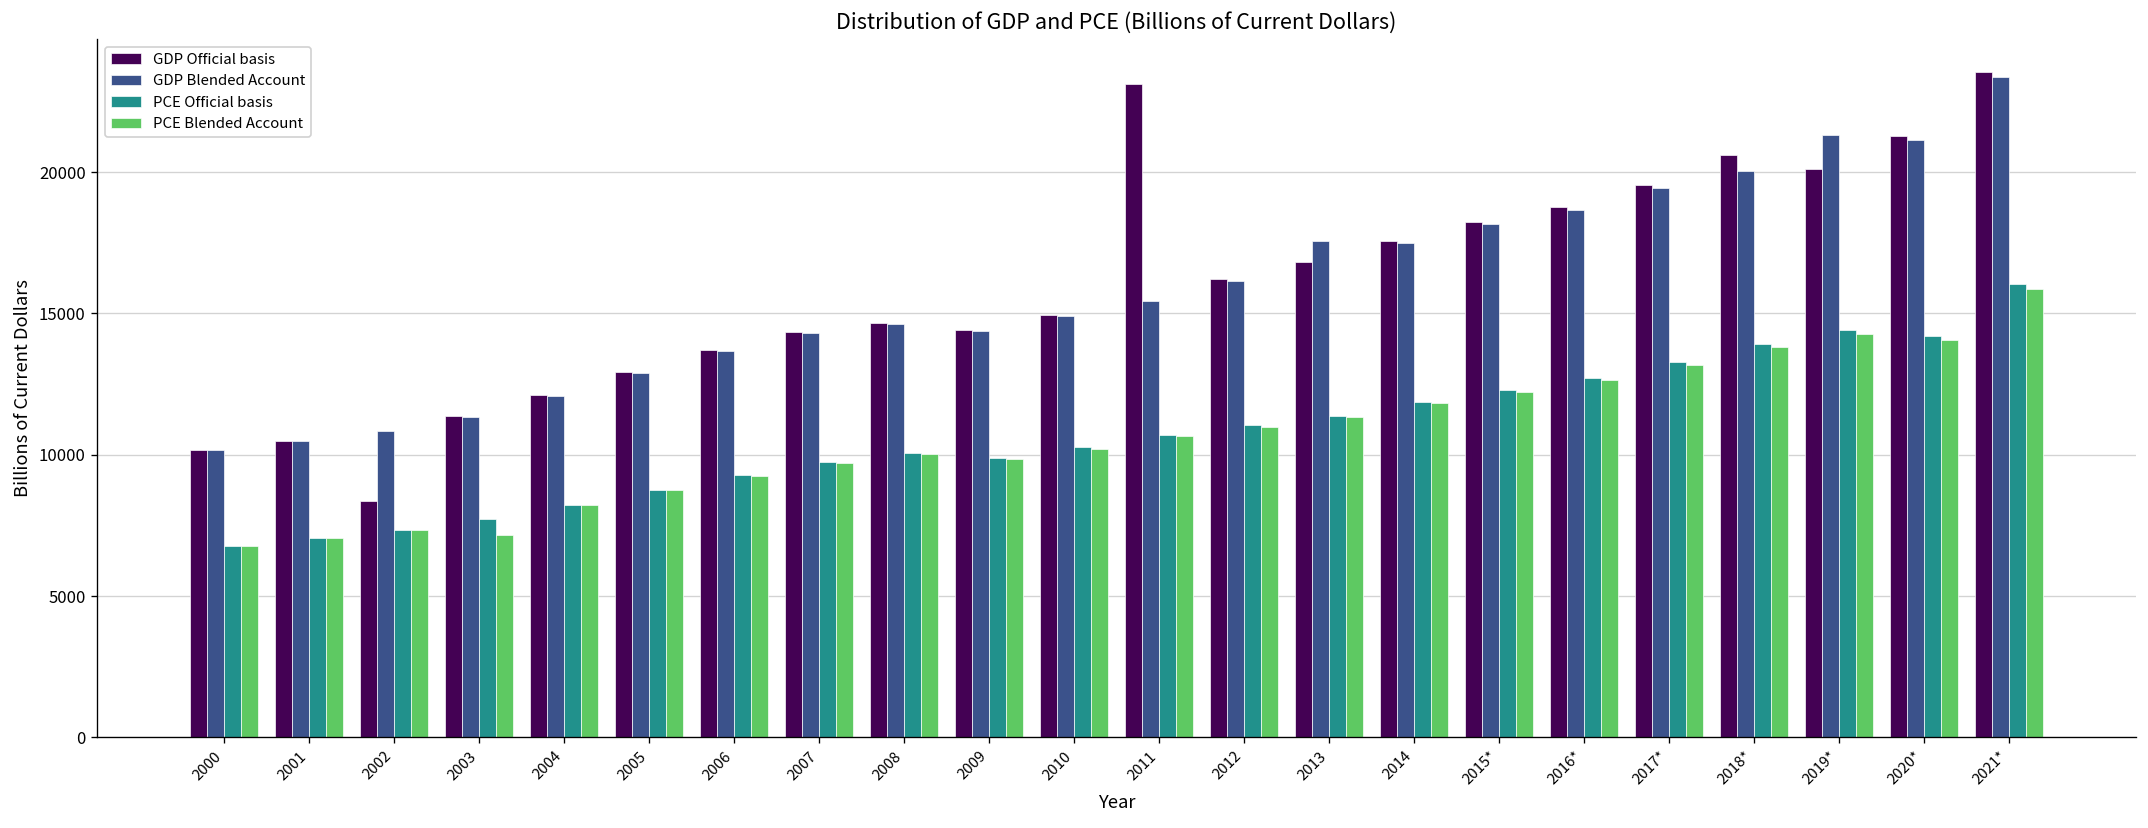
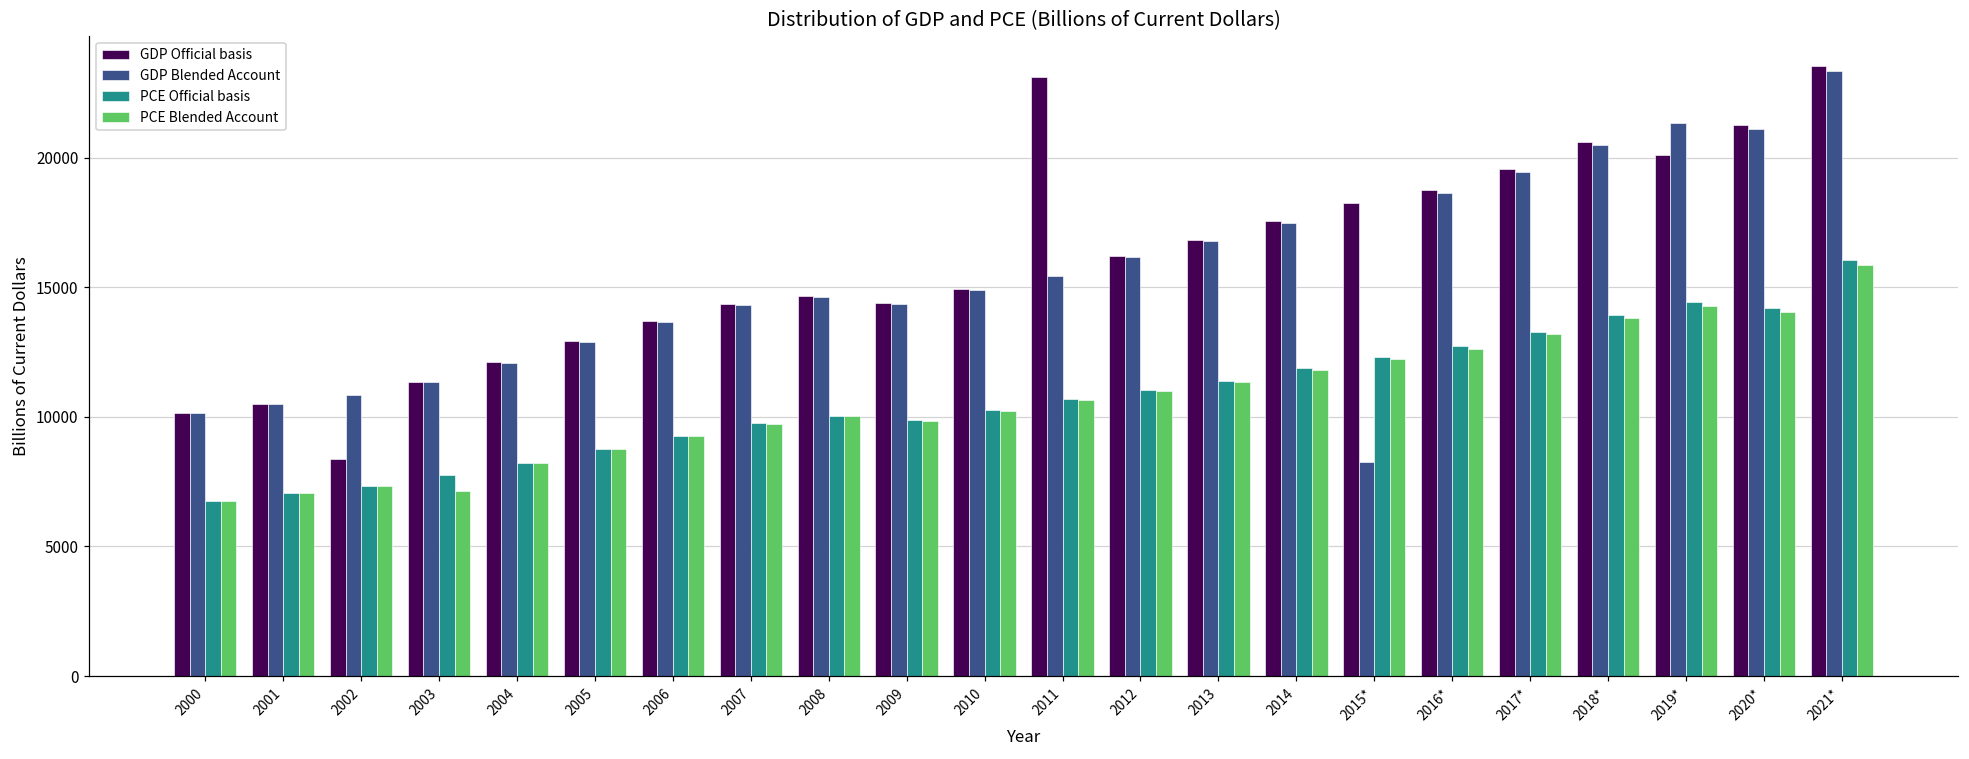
GDP Blended Account, 2013: 17600 -> 16800
GDP Blended Account, 2015*: 18200 -> 8200
GDP Blended Account, 2018*: 20000 -> 20500
